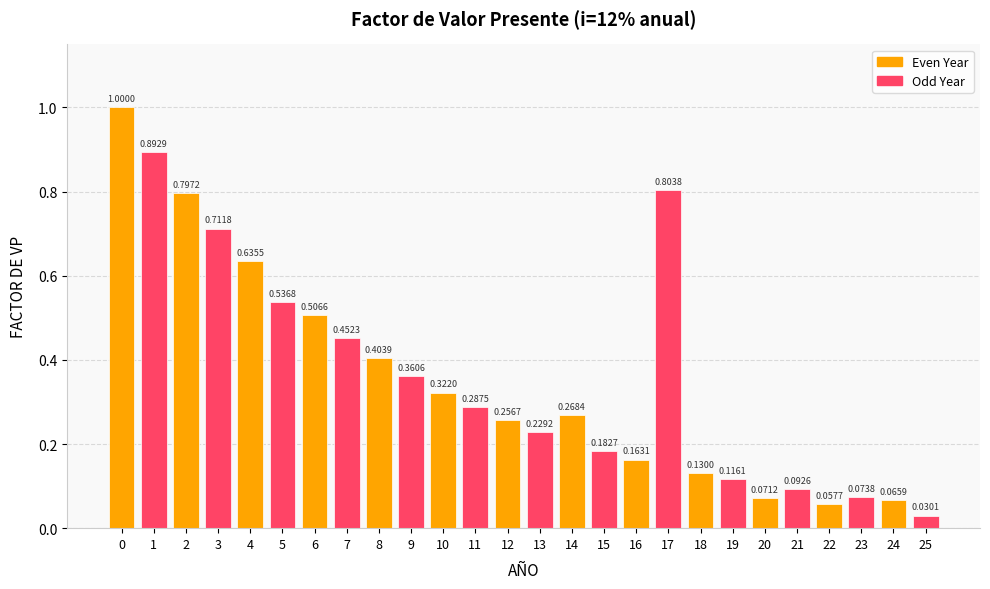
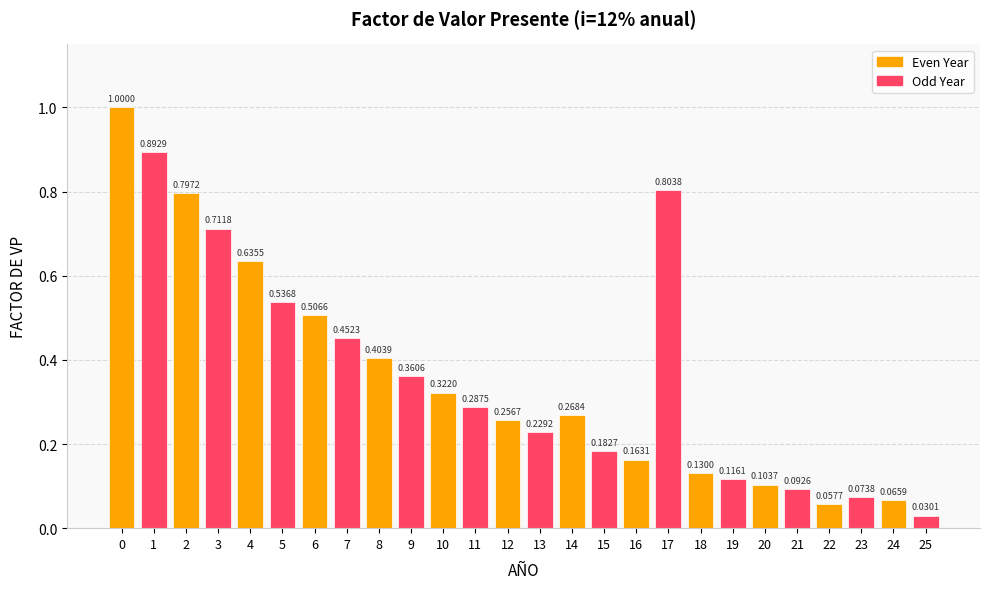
20: 0.0712 -> 0.1037
